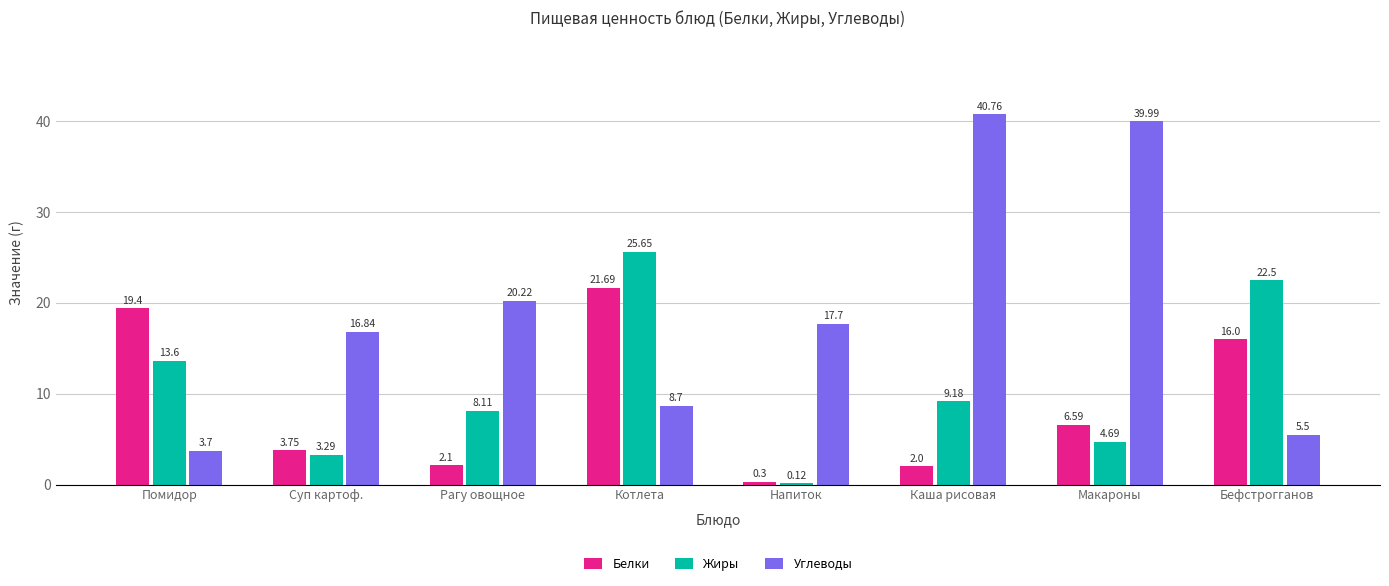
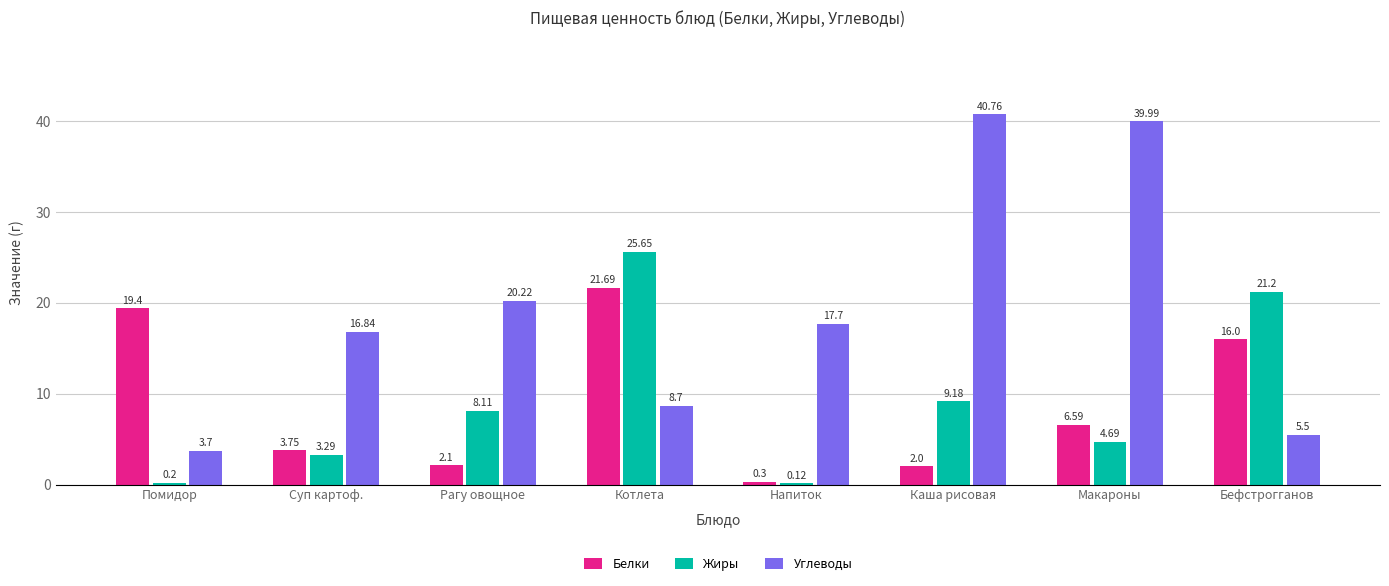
Жиры, Помидор: 13.6 -> 0.2
Жиры, Бефстрогганов: 22.5 -> 21.2
